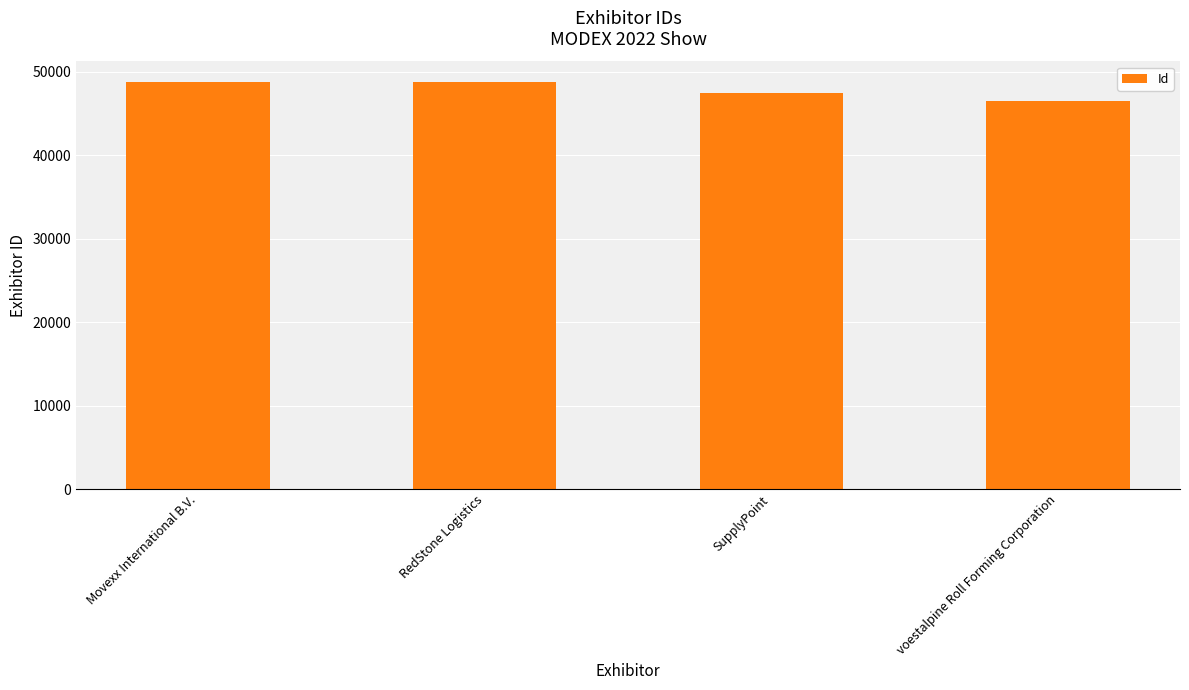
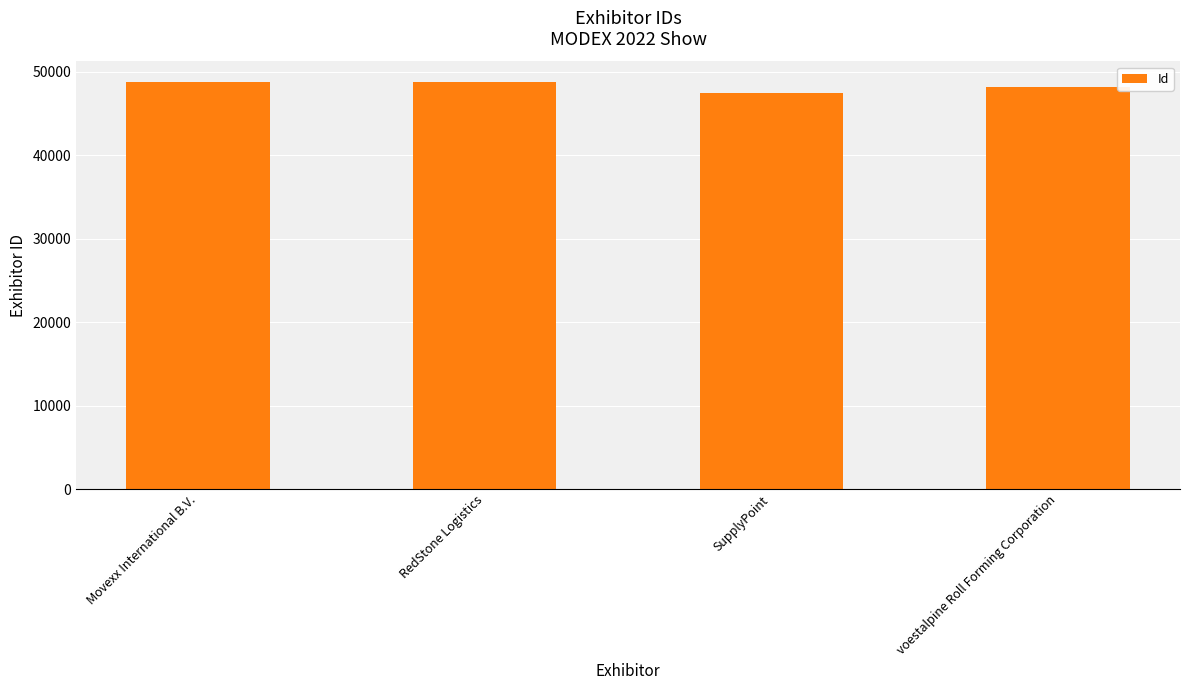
voestalpine Roll Forming Corporation: 46000 -> 48000
